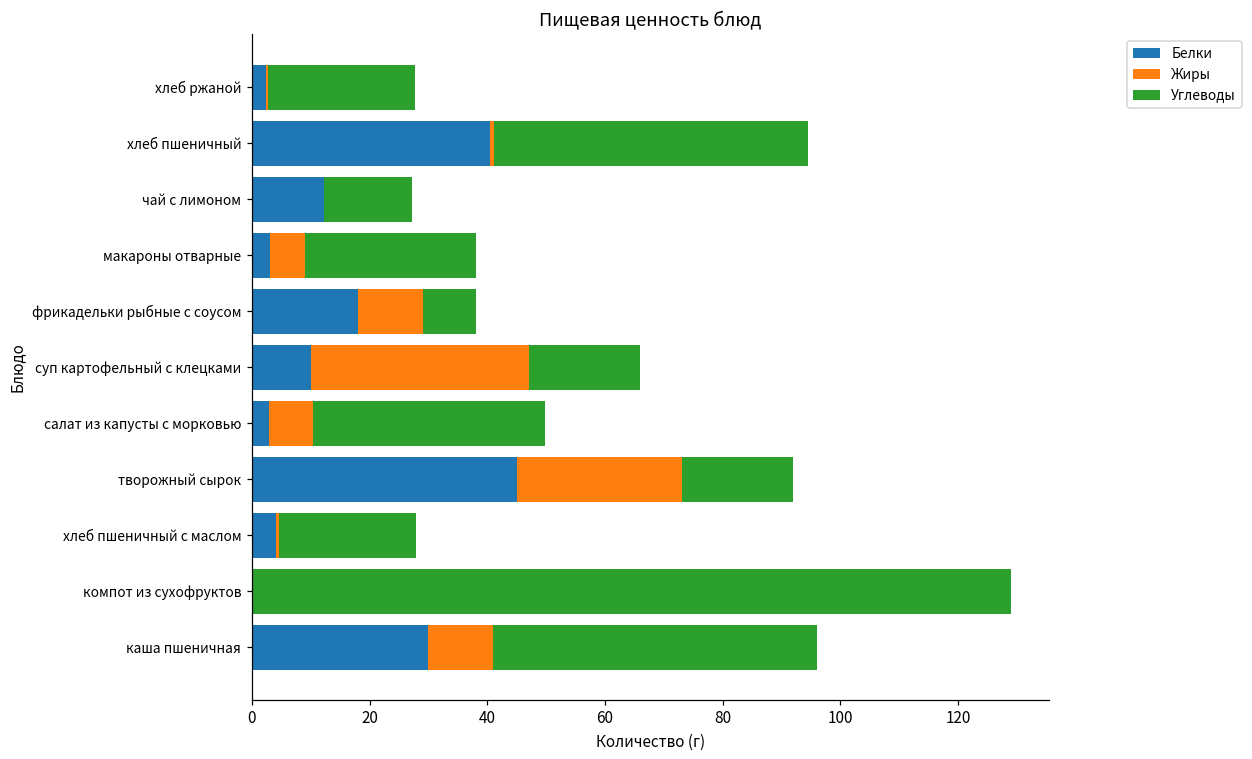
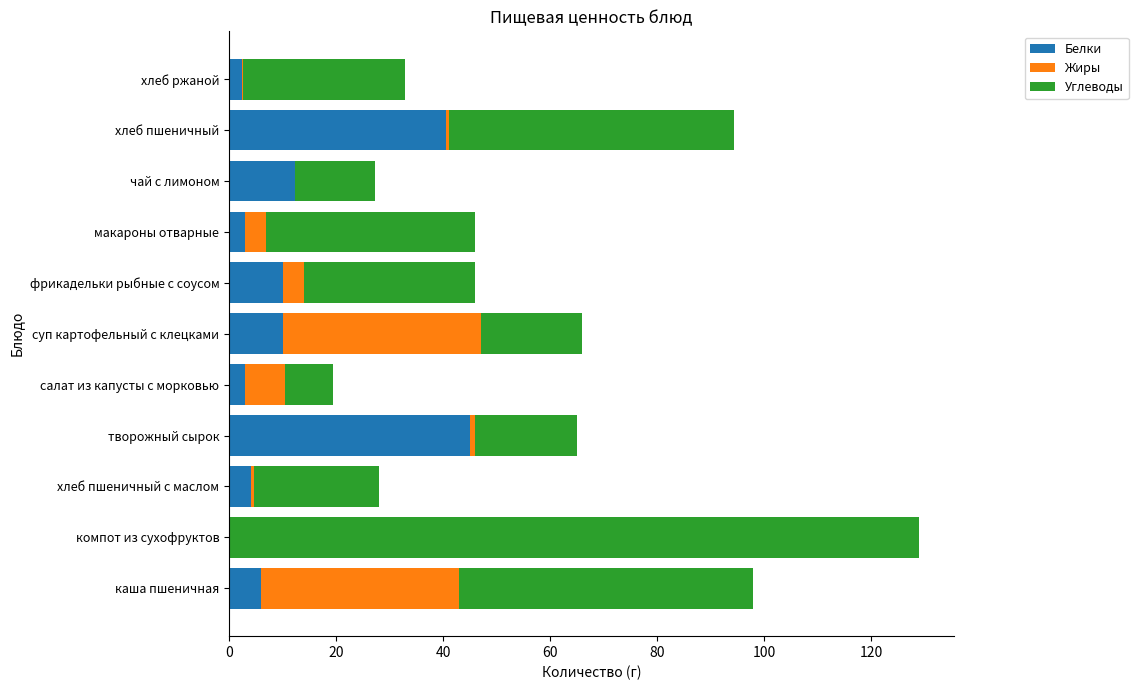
Углеводы, хлеб ржаной: 25 -> 30
Жиры, макароны отварные: 6 -> 4
Углеводы, макароны отварные: 29 -> 39
Белки, фрикадельки рыбные с соусом: 18 -> 10
Жиры, фрикадельки рыбные с соусом: 11 -> 4
Углеводы, фрикадельки рыбные с соусом: 9 -> 32
Углеводы, салат из капусты с морковью: 39 -> 9
Жиры, творожный сырок: 28 -> 1
Белки, каша пшеничная: 30 -> 6
Жиры, каша пшеничная: 11 -> 37
